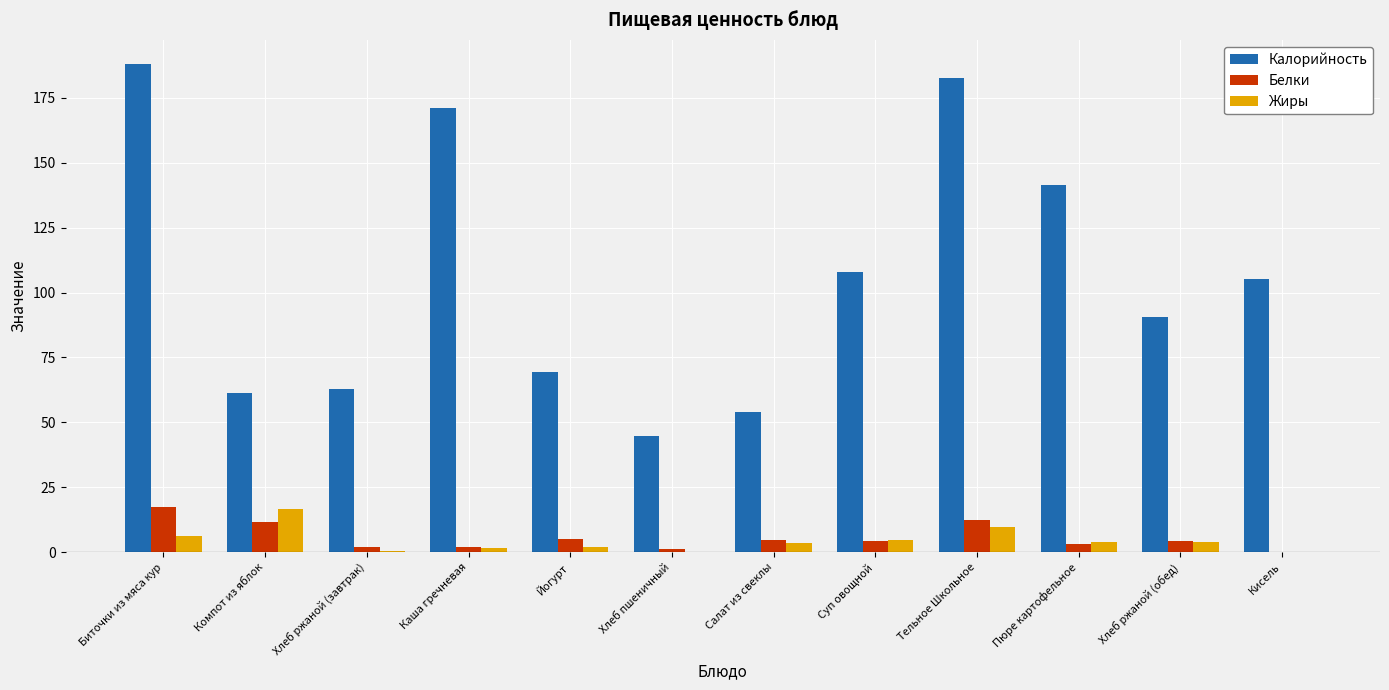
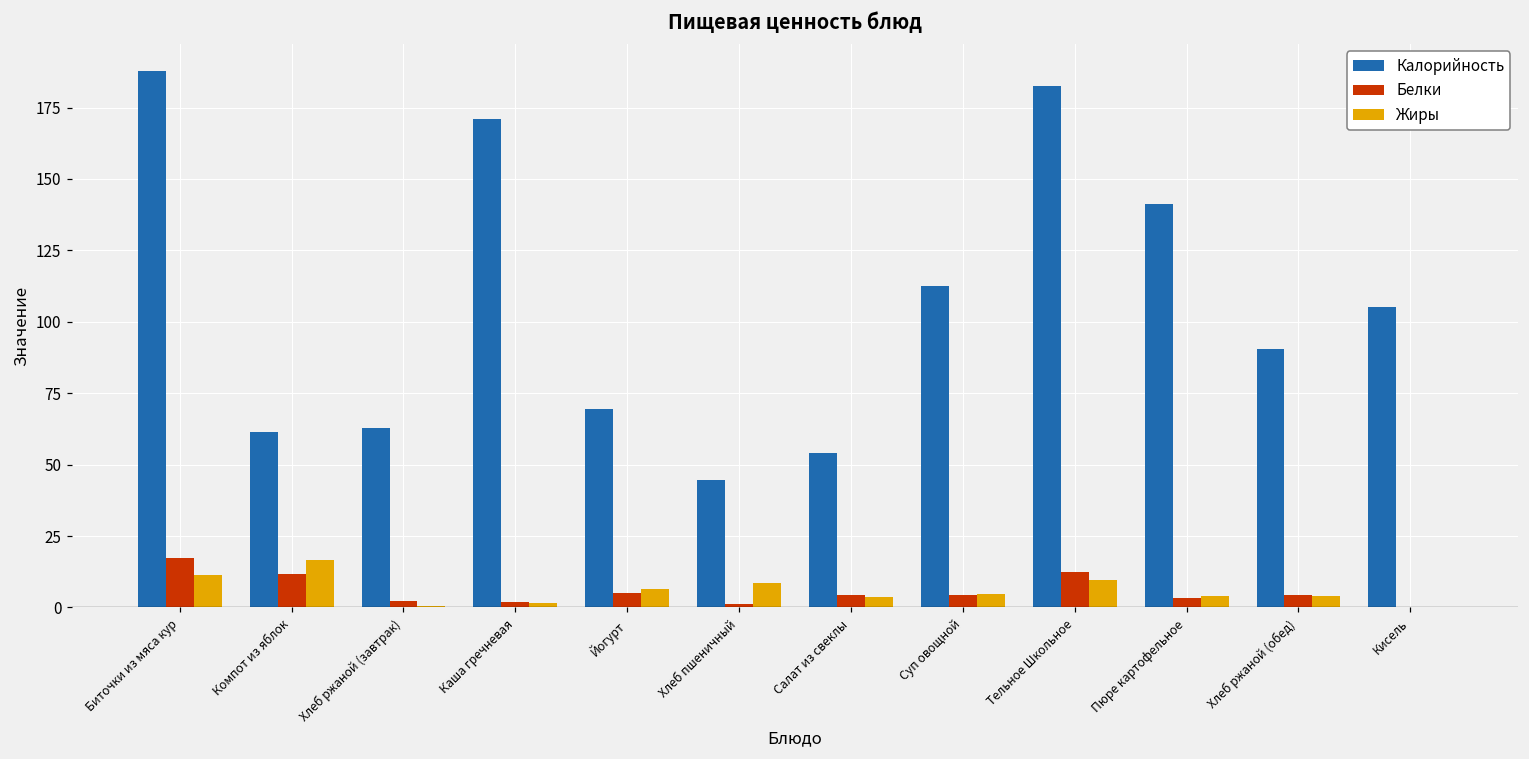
Жиры, Биточки из мяса кур: 6 -> 11
Жиры, Йогурт: 2 -> 6
Жиры, Хлеб пшеничный: 0 -> 8
Калорийность, Суп овощной: 108 -> 113
